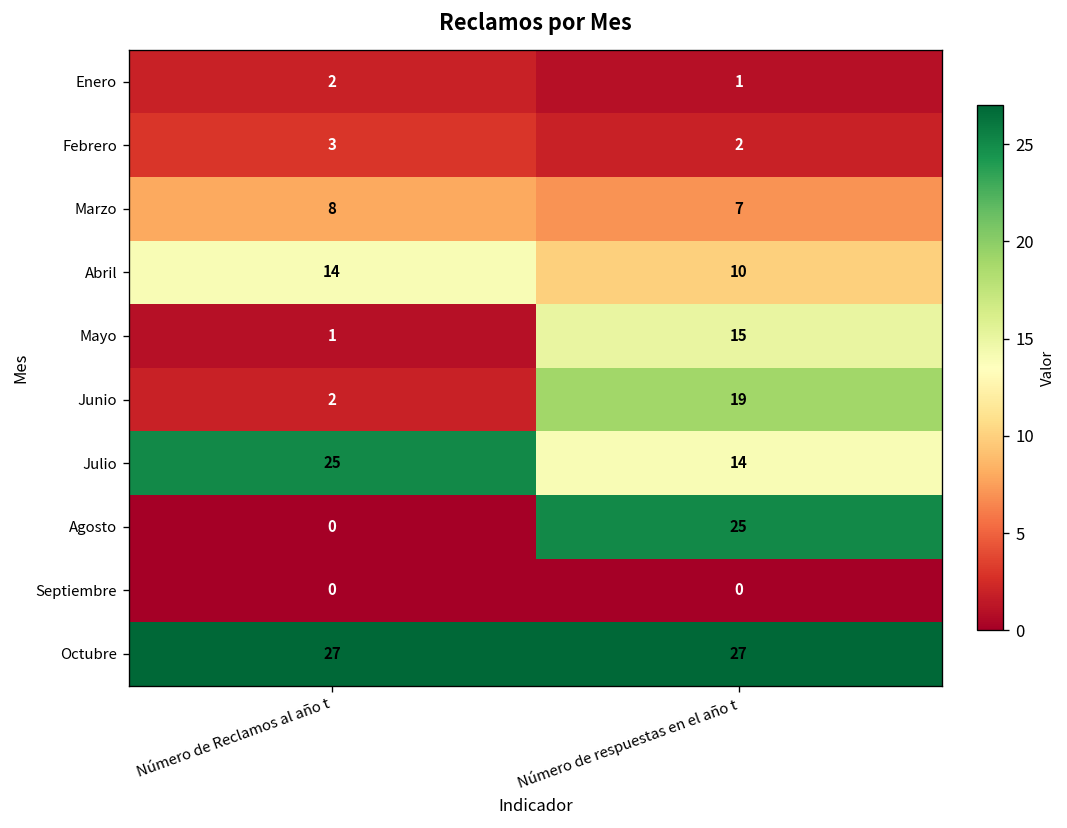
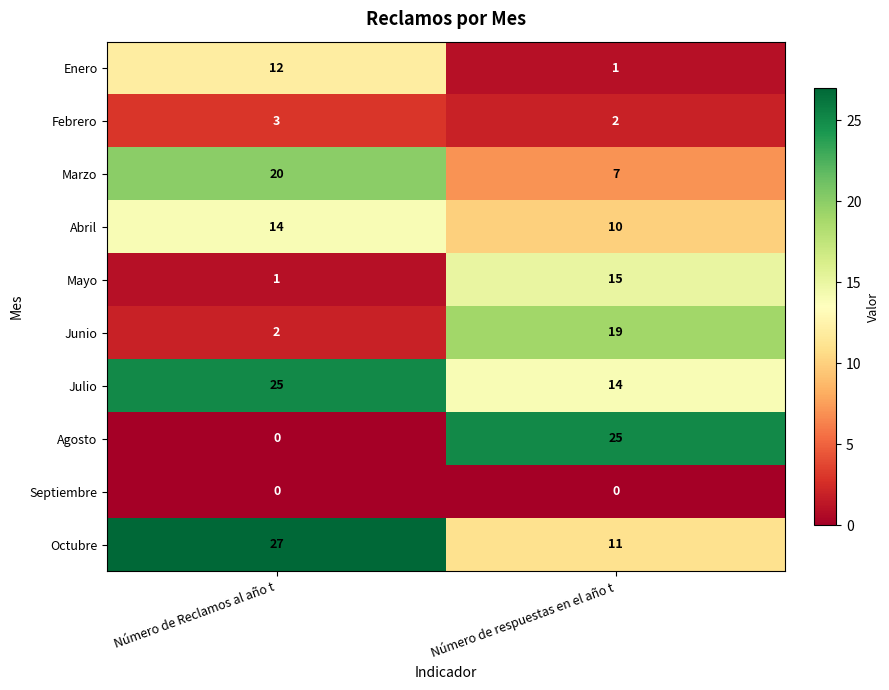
Enero, Número de Reclamos al año t: 2 -> 12
Marzo, Número de Reclamos al año t: 8 -> 20
Octubre, Número de respuestas en el año t: 27 -> 11
